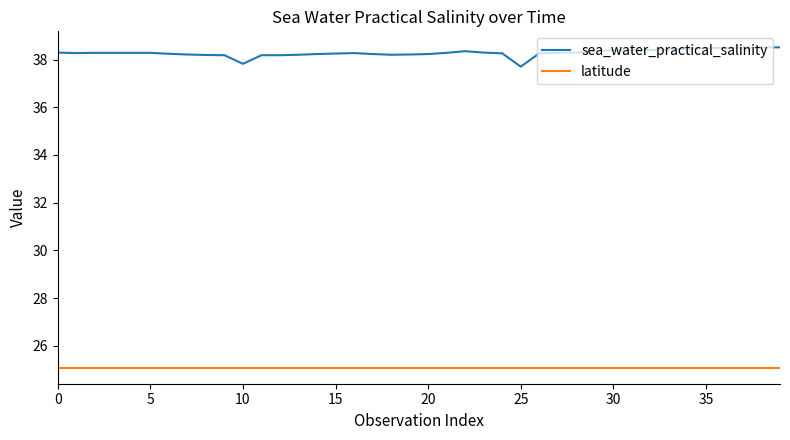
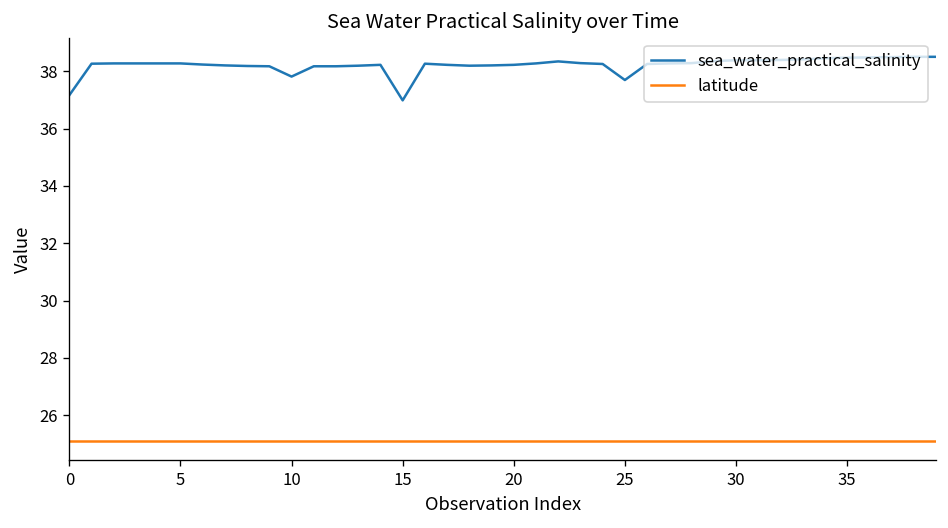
sea_water_practical_salinity, 0: 38.3 -> 37.2
sea_water_practical_salinity, 15: 38.3 -> 37.0
